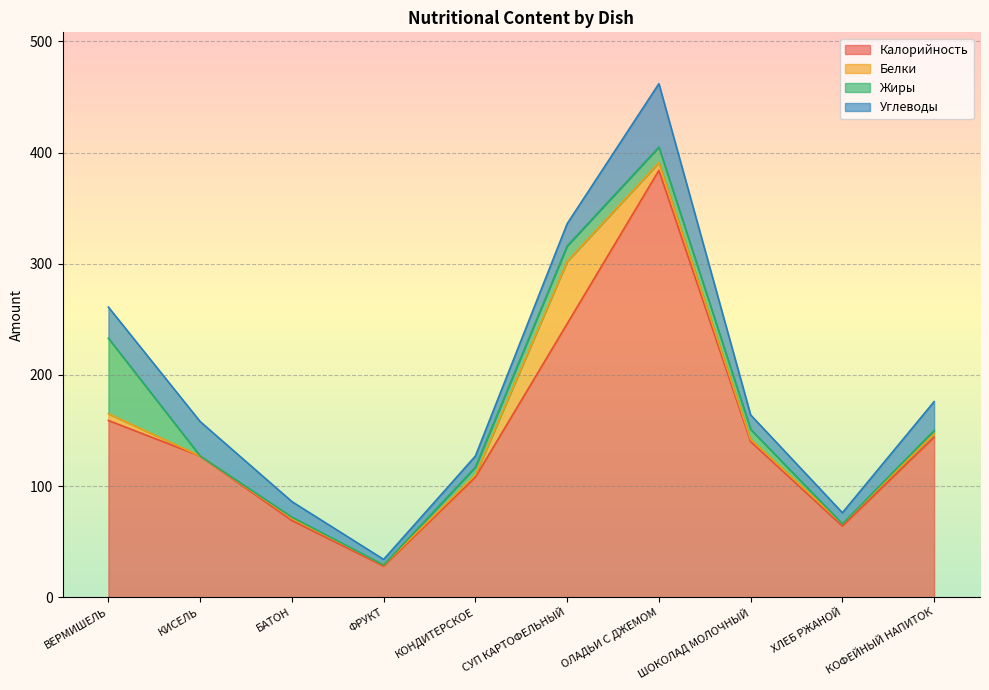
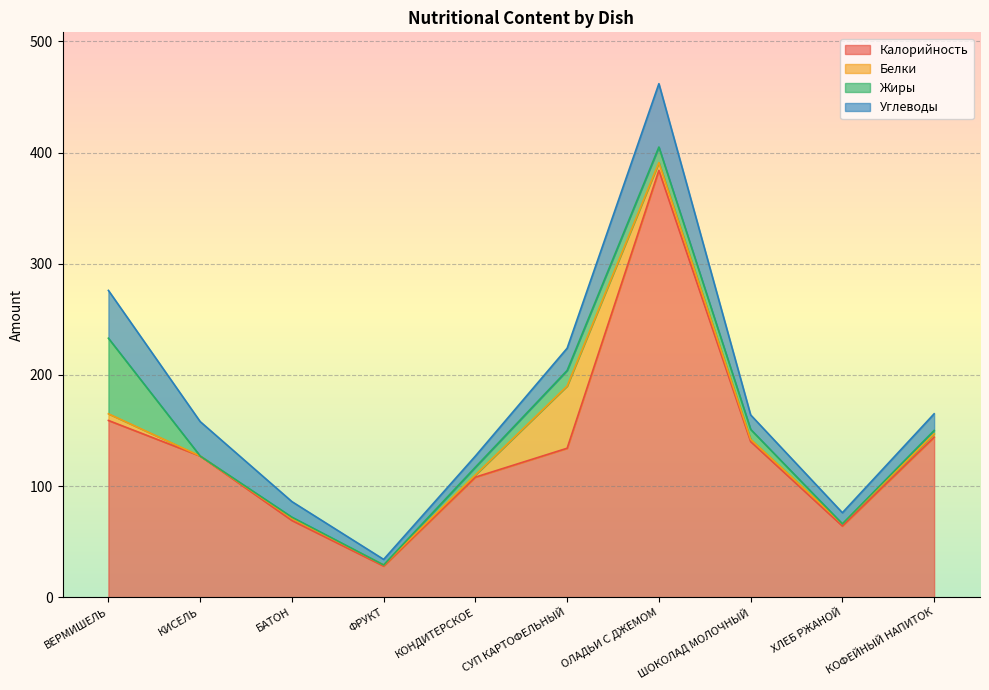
Углеводы, ВЕРМИШЕЛЬ: 28 -> 43
Калорийность, СУП КАРТОФЕЛЬНЫЙ: 246 -> 134
Углеводы, КОФЕЙНЫЙ НАПИТОК: 26 -> 15
